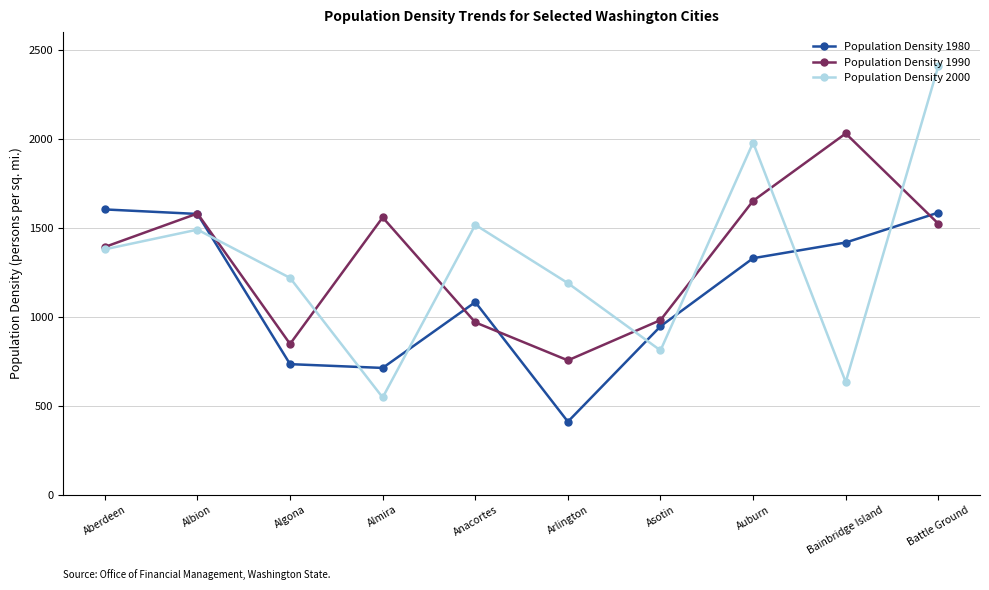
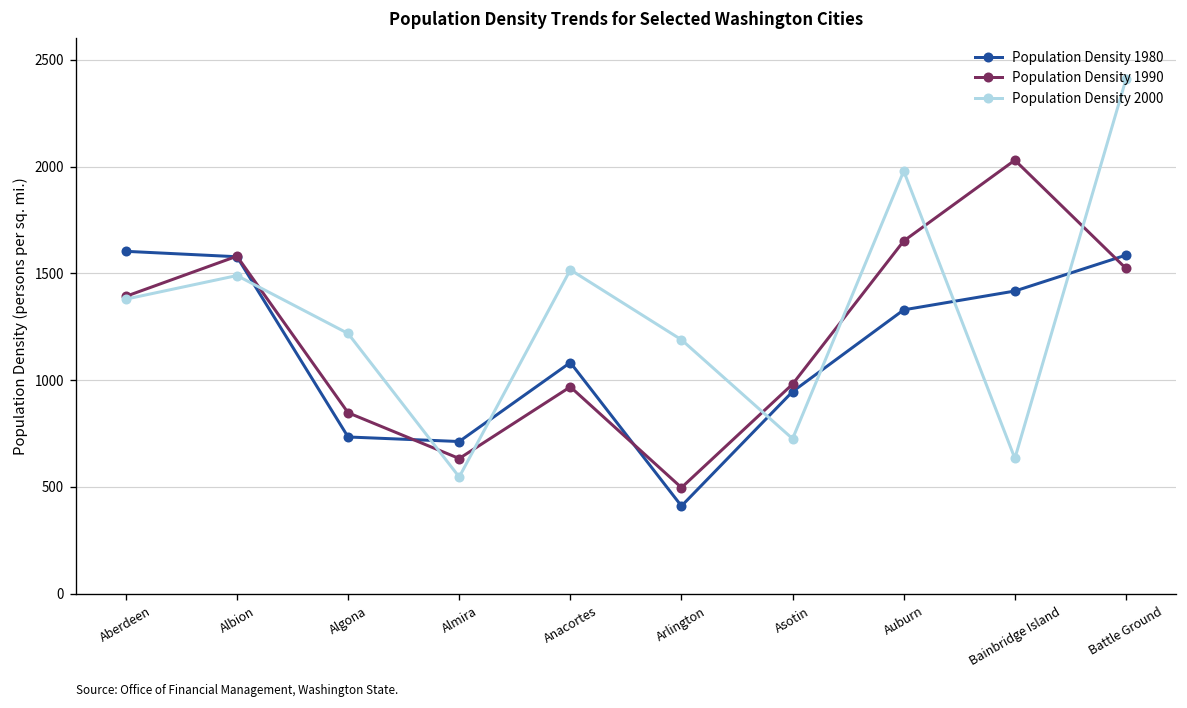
Population Density 1990, Almira: 1560 -> 630
Population Density 1990, Arlington: 750 -> 500
Population Density 2000, Asotin: 810 -> 730
